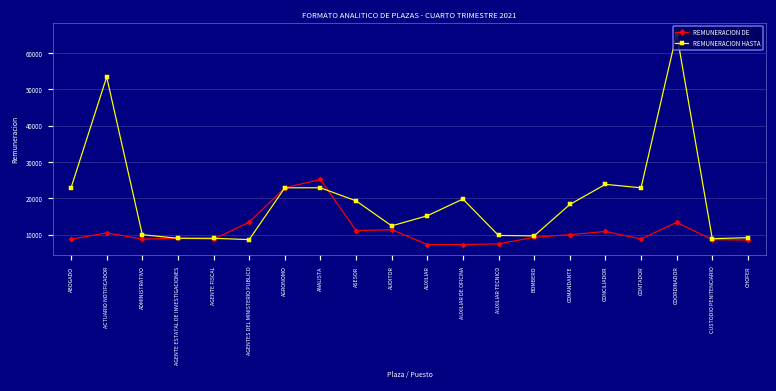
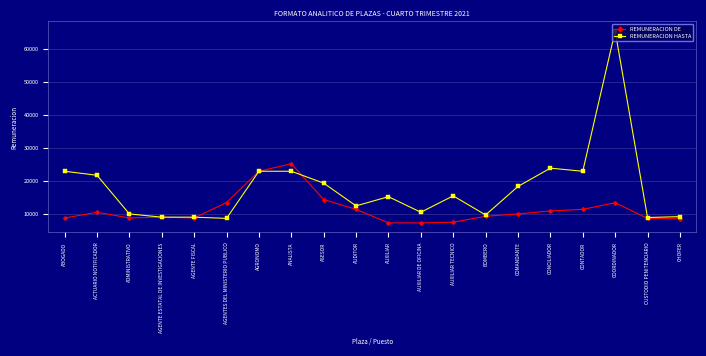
REMUNERACION HASTA, ACTUARIO NOTIFICADOR: 53000 -> 22000
REMUNERACION DE, ASESOR: 11000 -> 14000
REMUNERACION HASTA, AUXILIAR DE OFICINA: 20000 -> 10000
REMUNERACION HASTA, AUXILIAR TECNICO: 10000 -> 15000
REMUNERACION DE, CONTADOR: 9000 -> 11000
